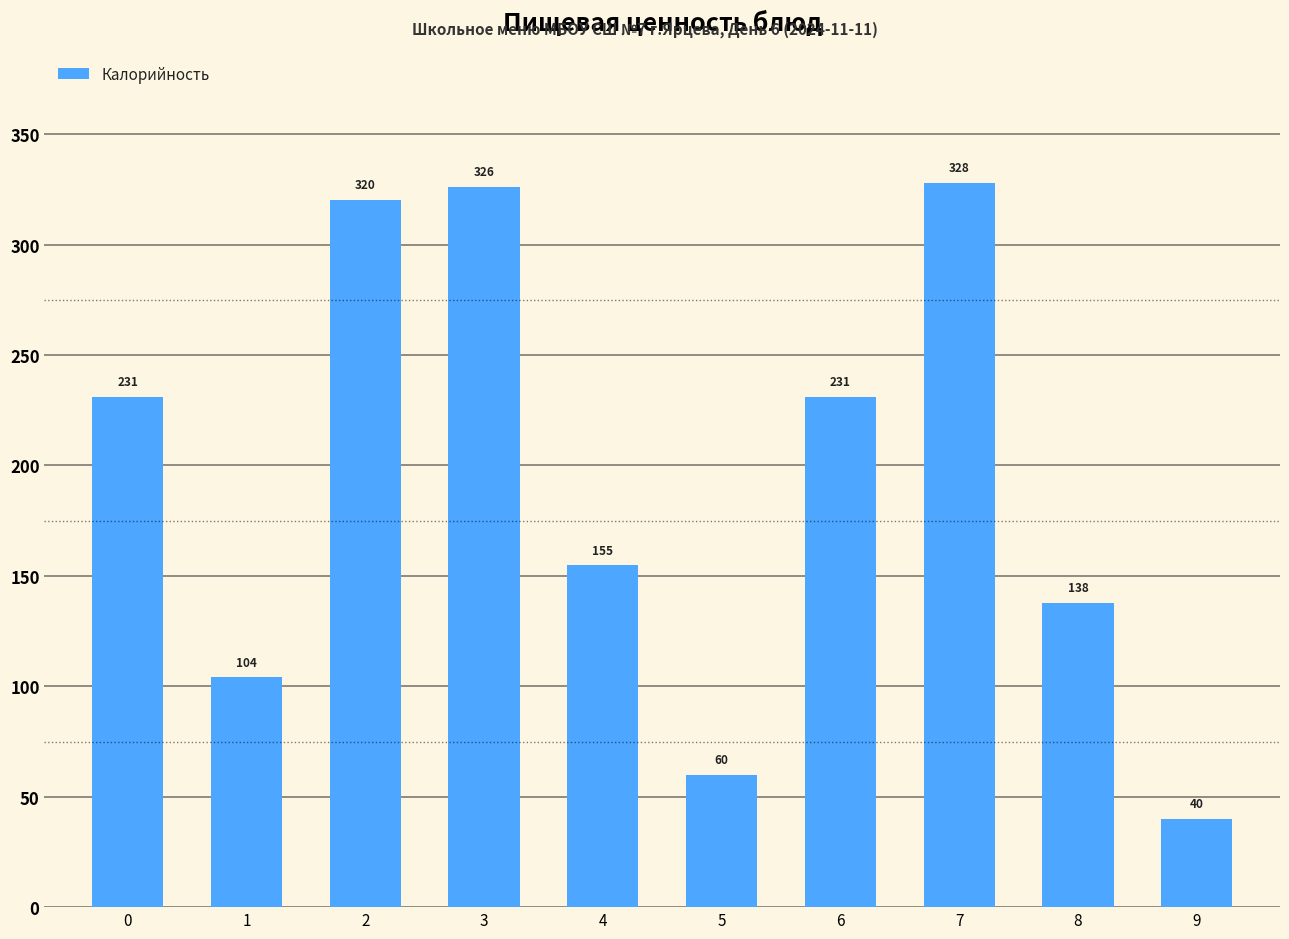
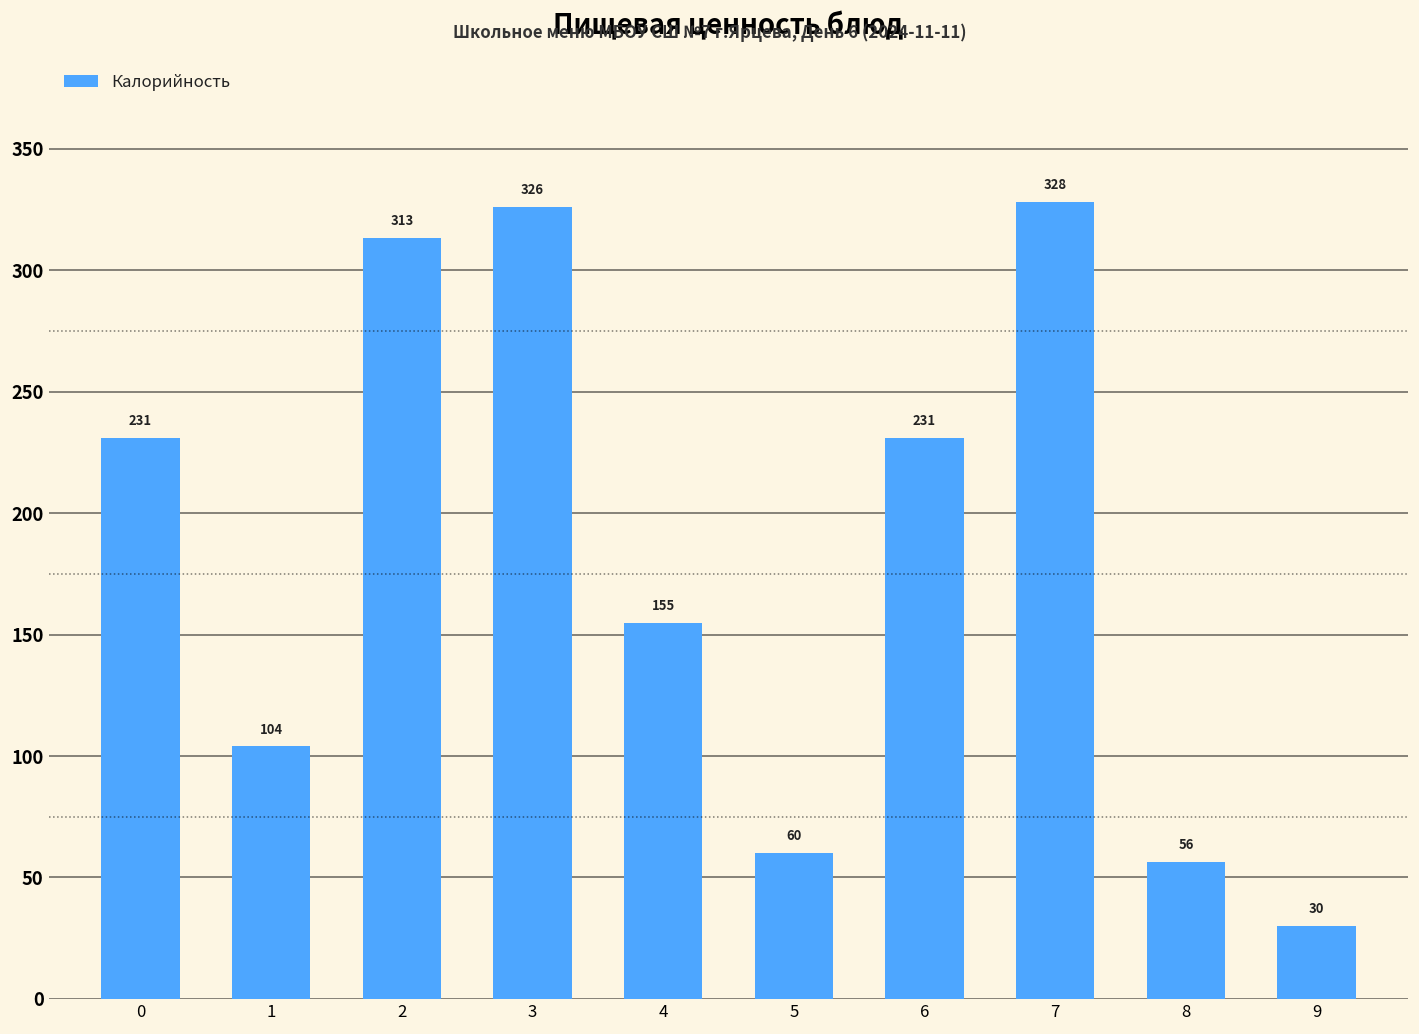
2: 320 -> 313
8: 138 -> 56
9: 40 -> 30
